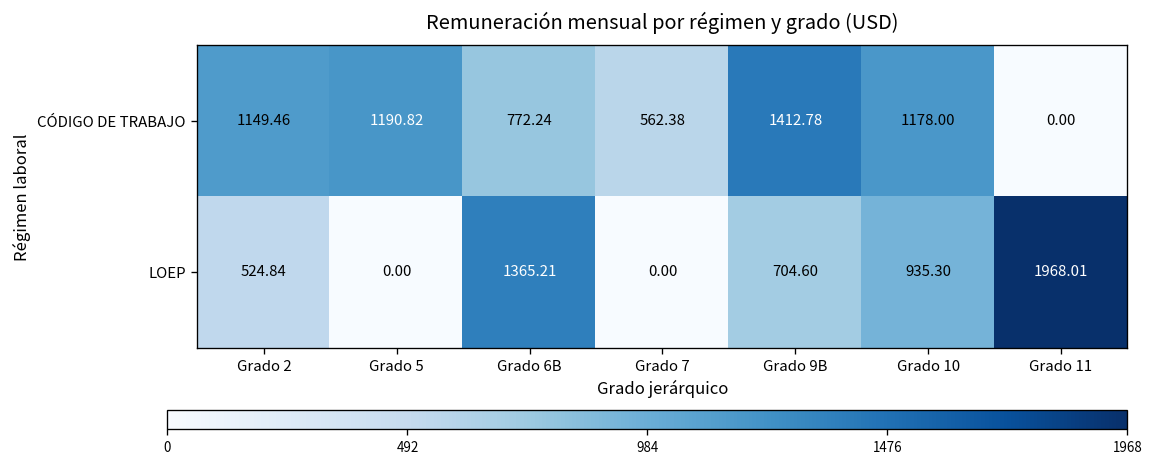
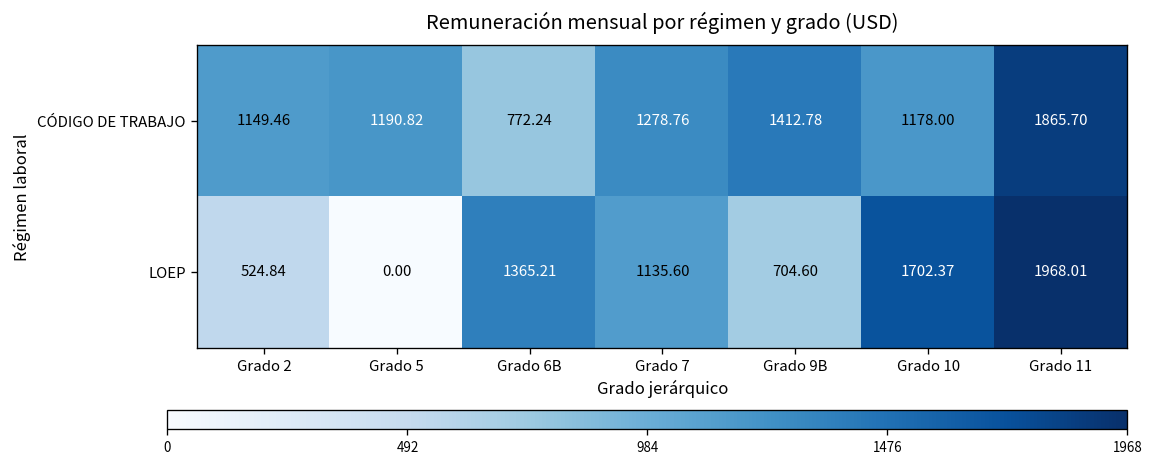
CÓDIGO DE TRABAJO, Grado 7: 562.38 -> 1278.76
CÓDIGO DE TRABAJO, Grado 11: 0.00 -> 1865.70
LOEP, Grado 7: 0.00 -> 1135.60
LOEP, Grado 10: 935.30 -> 1702.37
